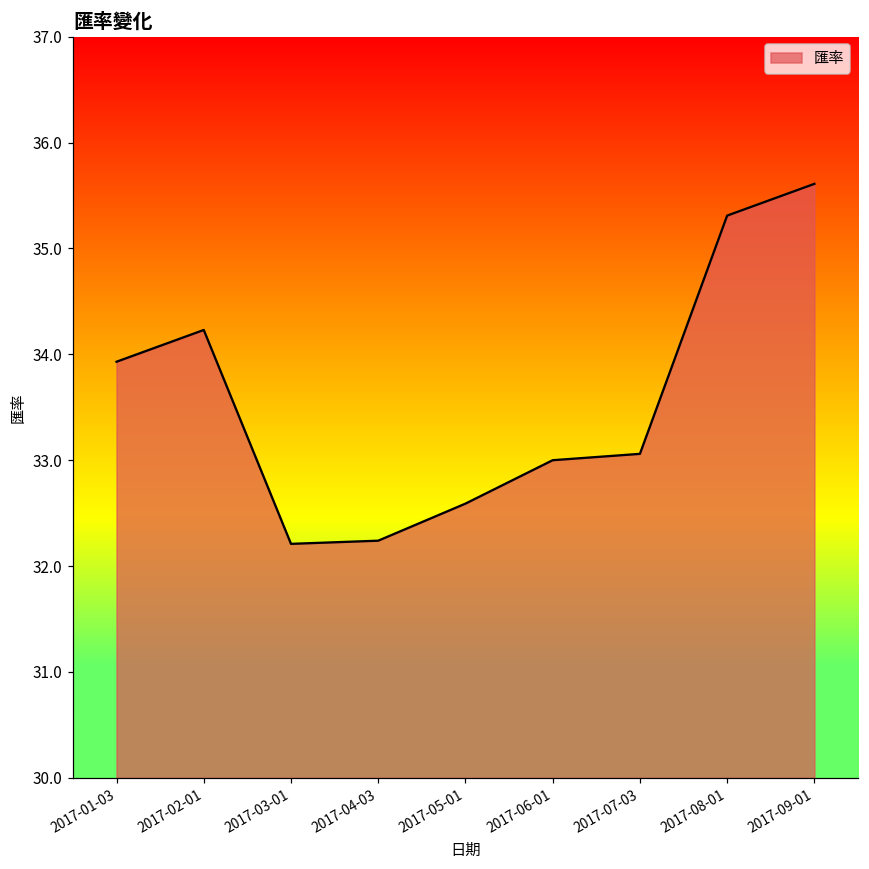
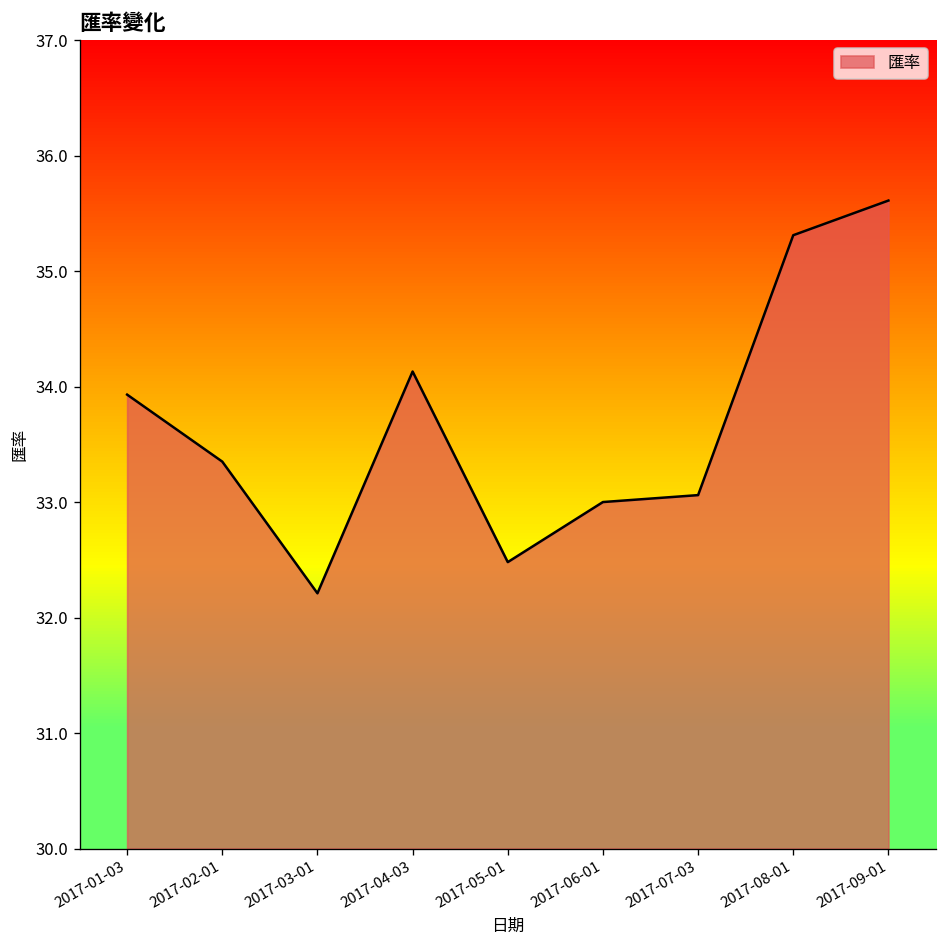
2017-02-01: 34.2 -> 33.4
2017-04-03: 32.2 -> 34.1
2017-05-01: 32.6 -> 32.5
